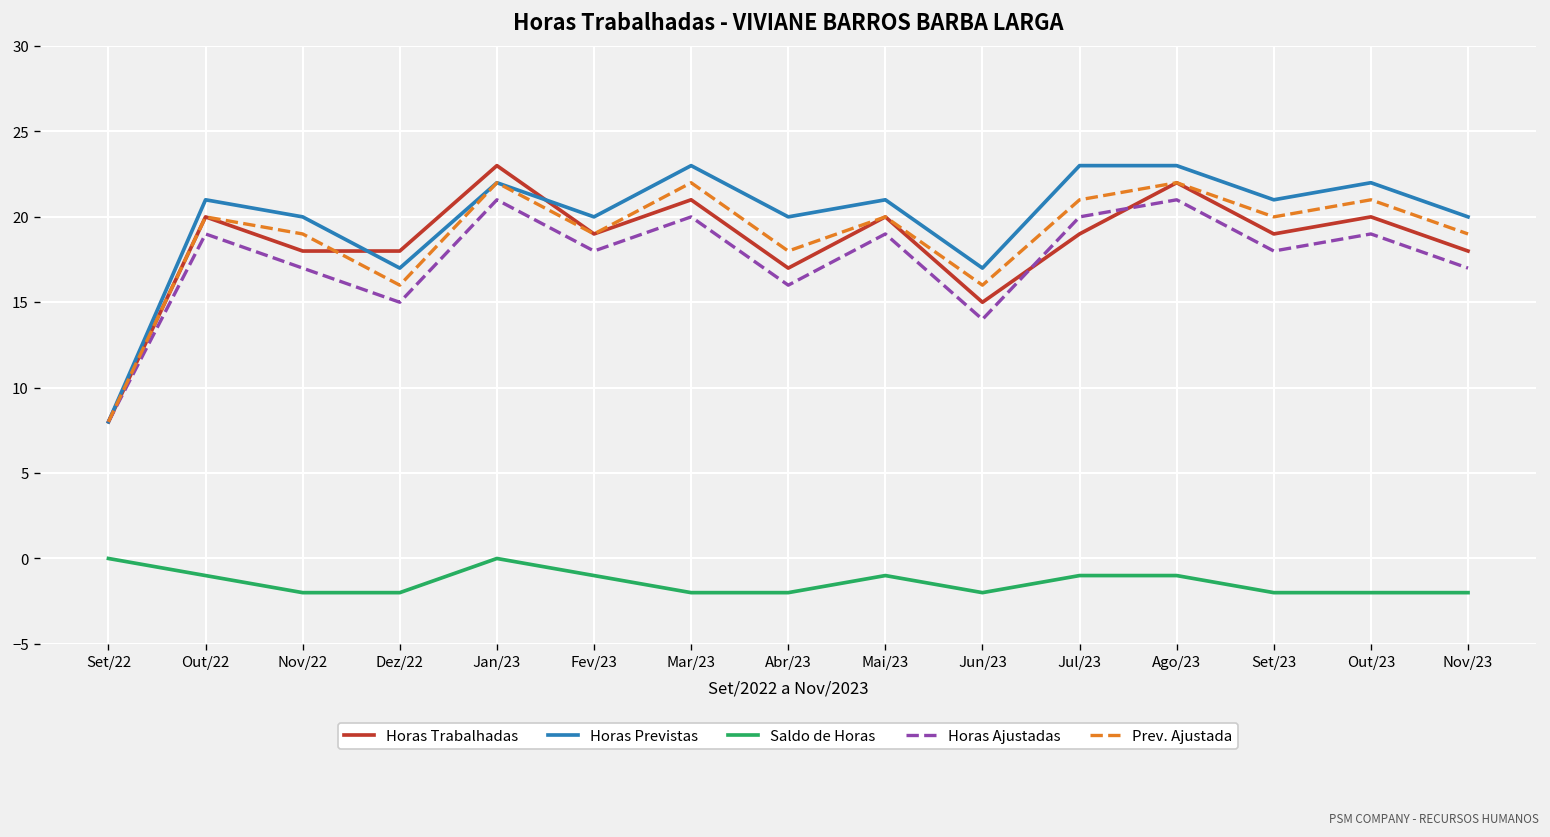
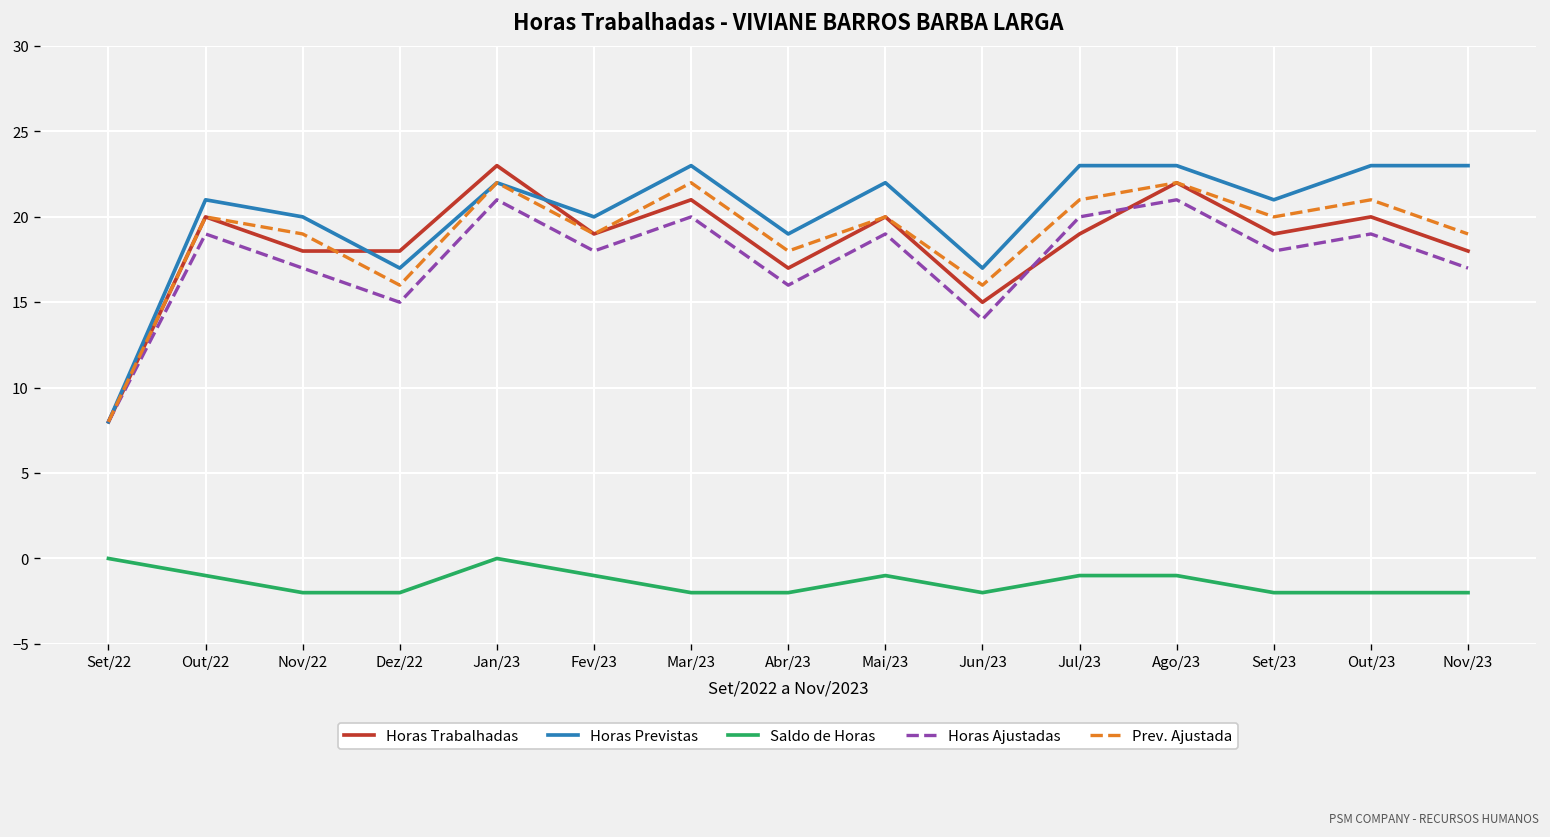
Horas Previstas, Abr/23: 20 -> 19
Horas Previstas, Mai/23: 21 -> 22
Horas Previstas, Out/23: 22 -> 23
Horas Previstas, Nov/23: 20 -> 23
